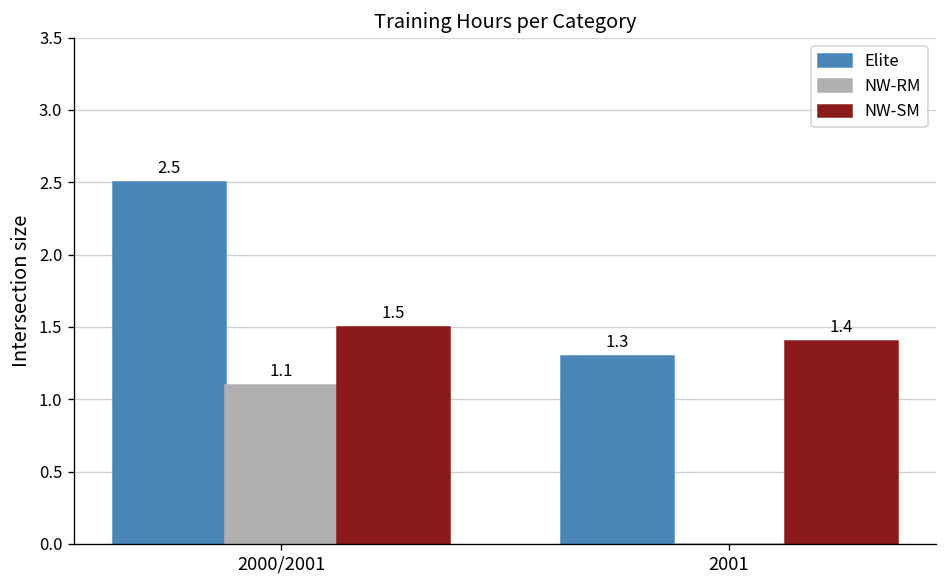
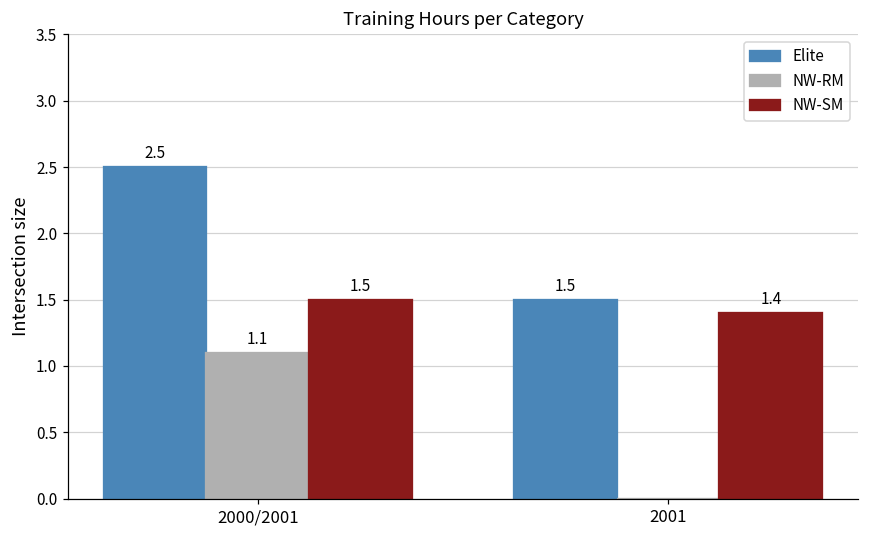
Elite, 2001: 1.3 -> 1.5
